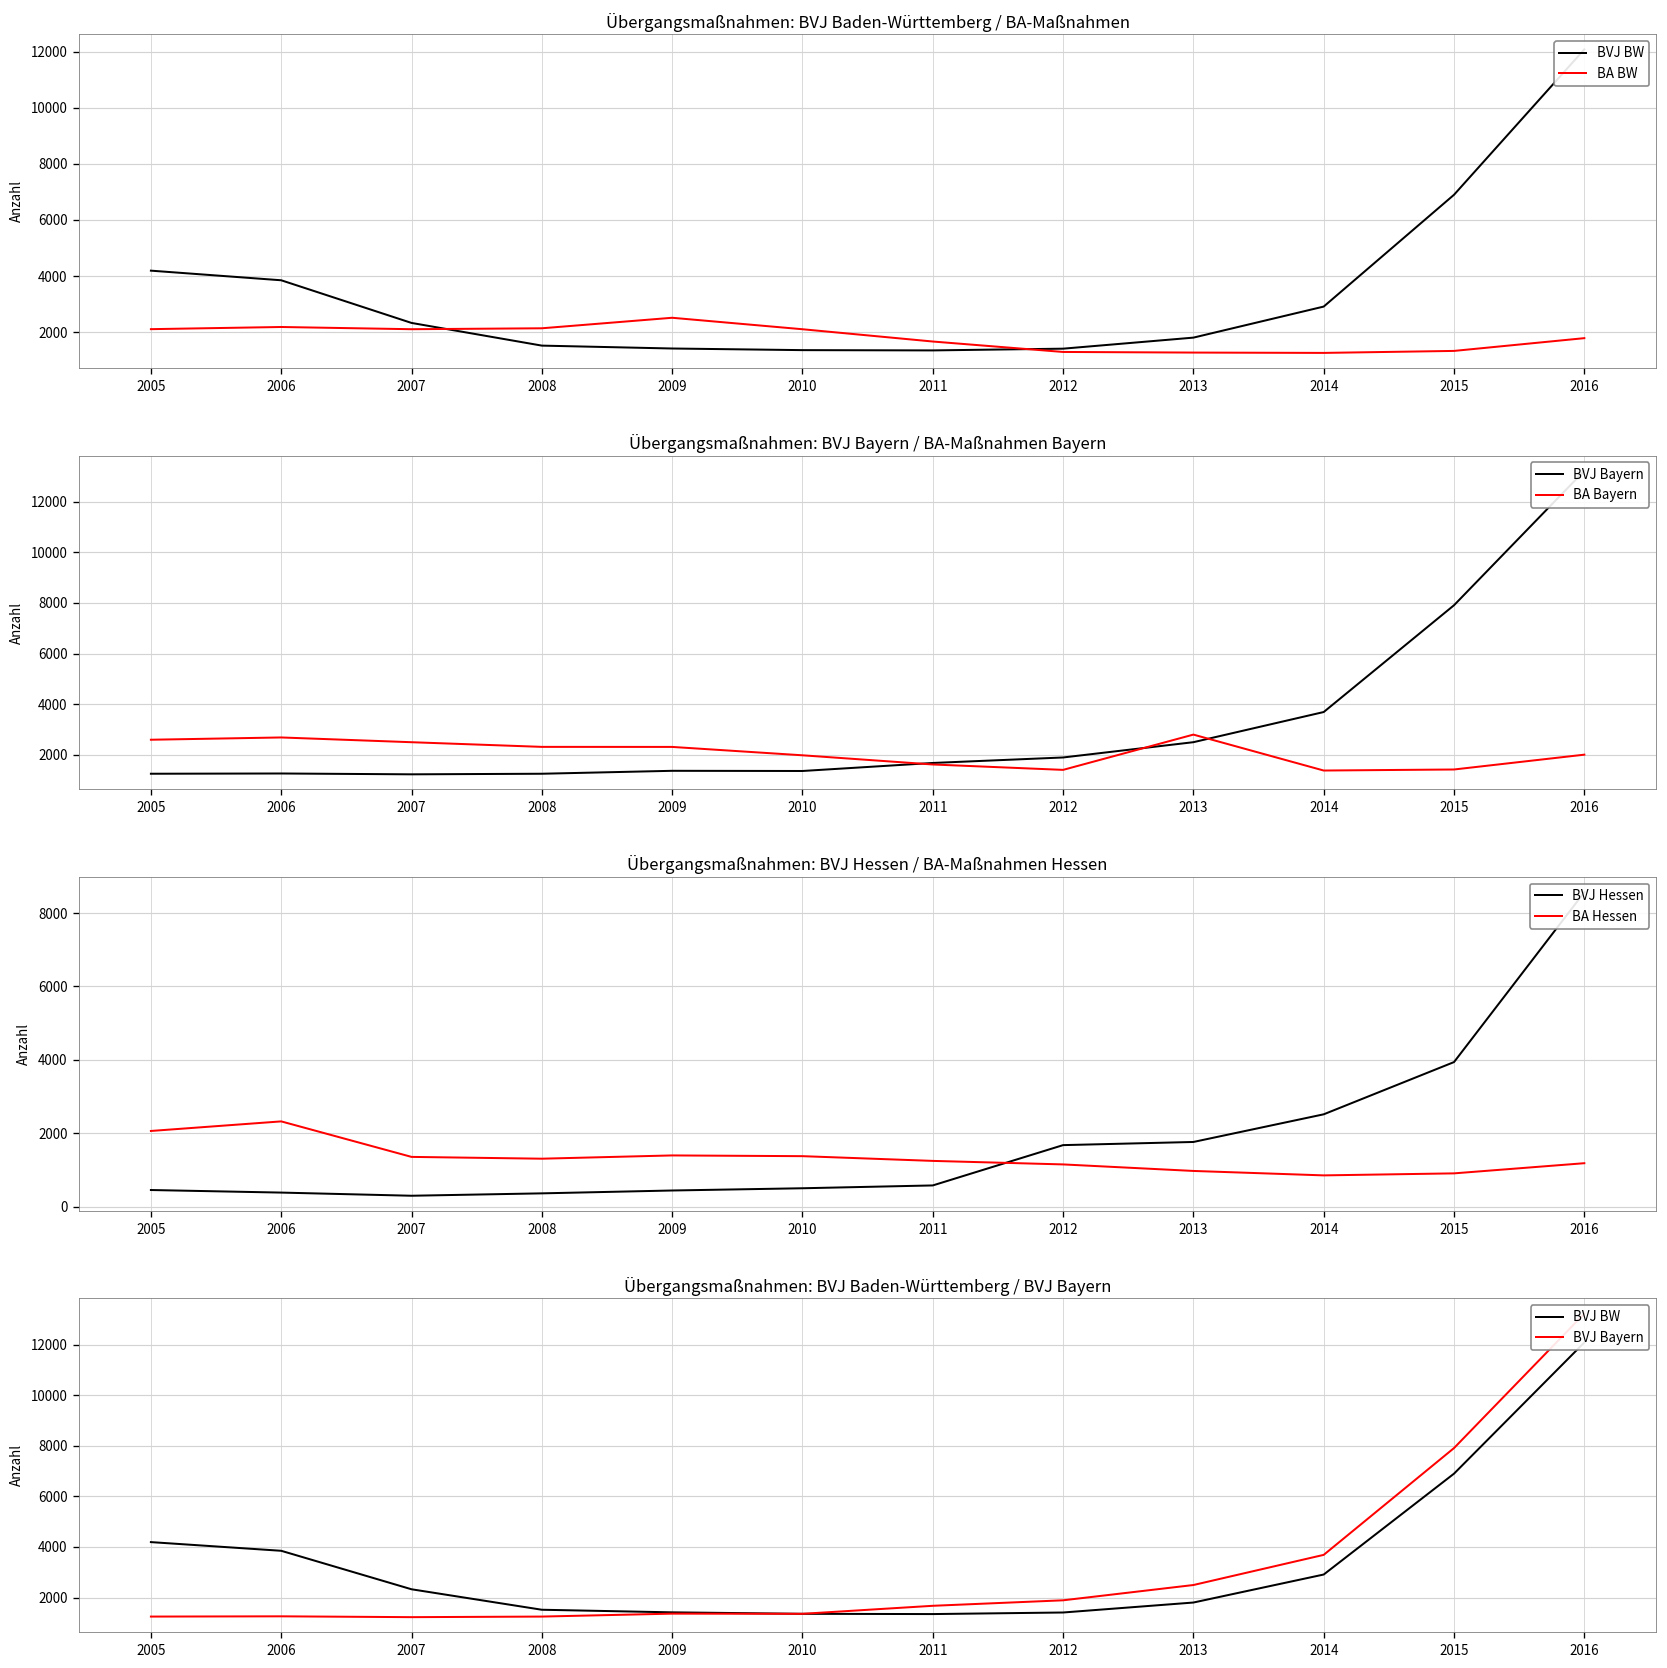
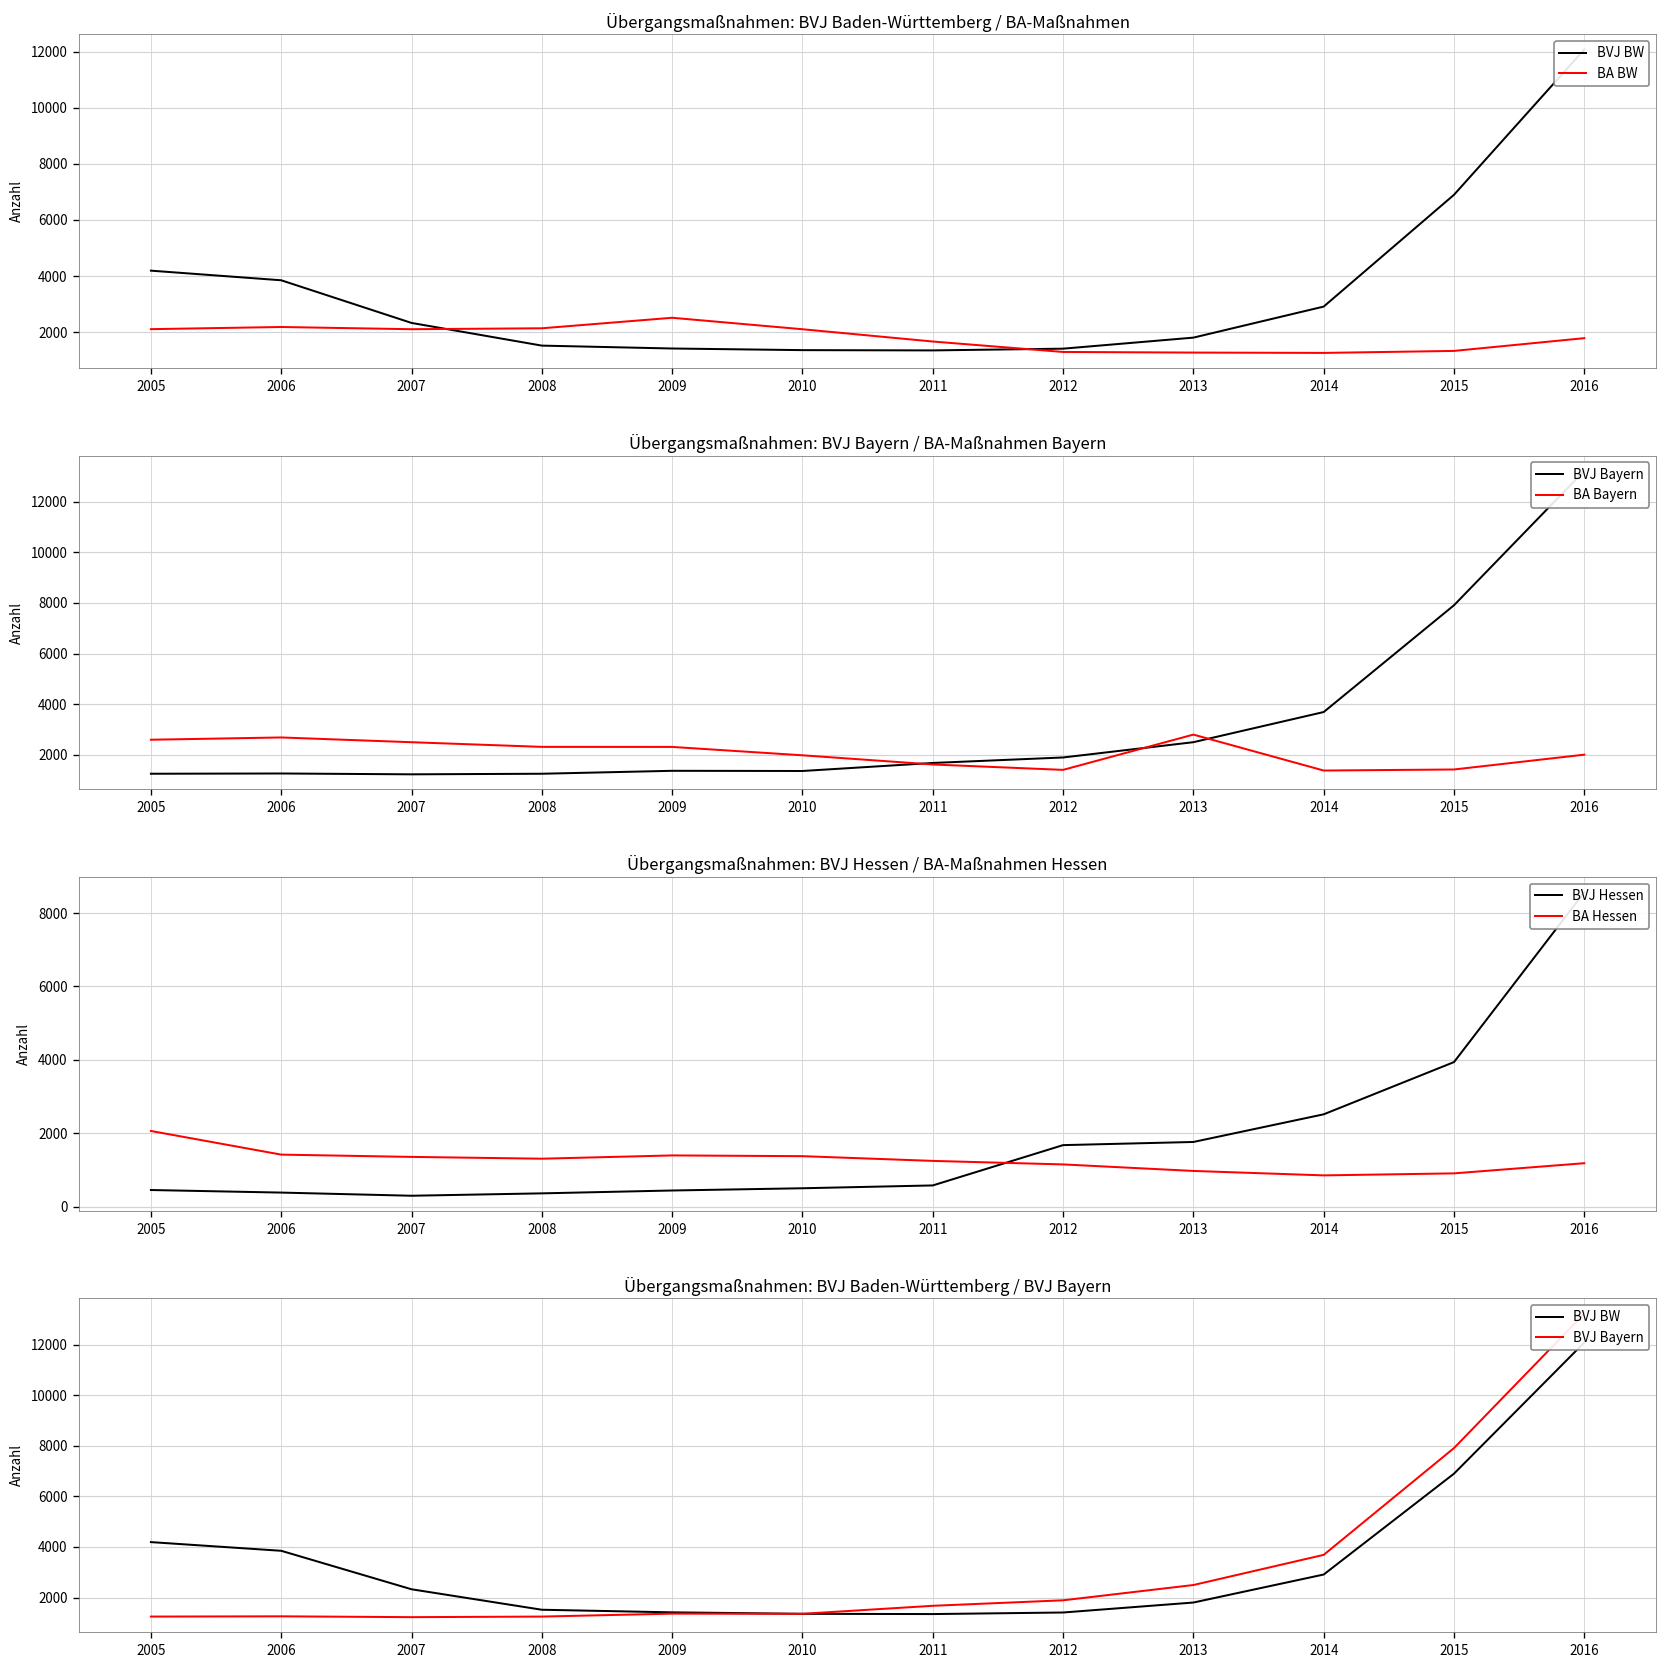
Übergangsmaßnahmen: BVJ Hessen / BA-Maßnahmen Hessen, BA Hessen, 2006: 2300 -> 1400
